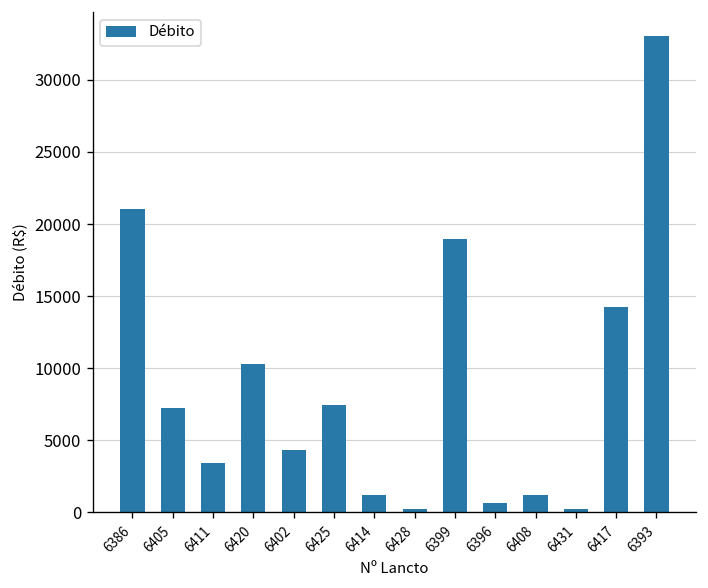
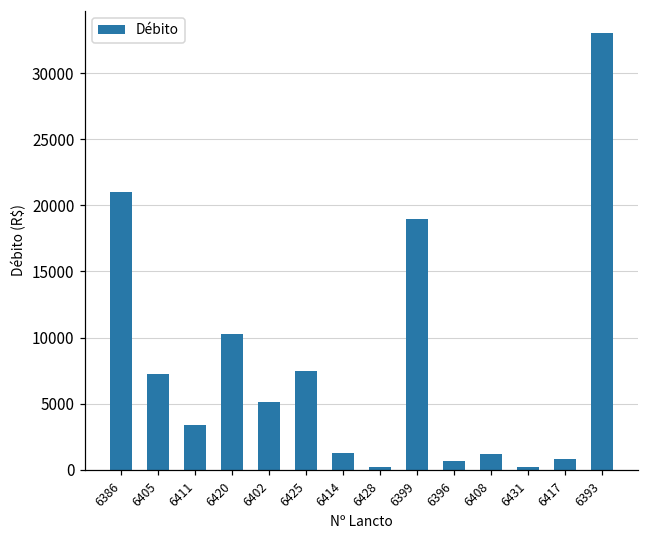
6402: 4300 -> 5100
6417: 14200 -> 900
